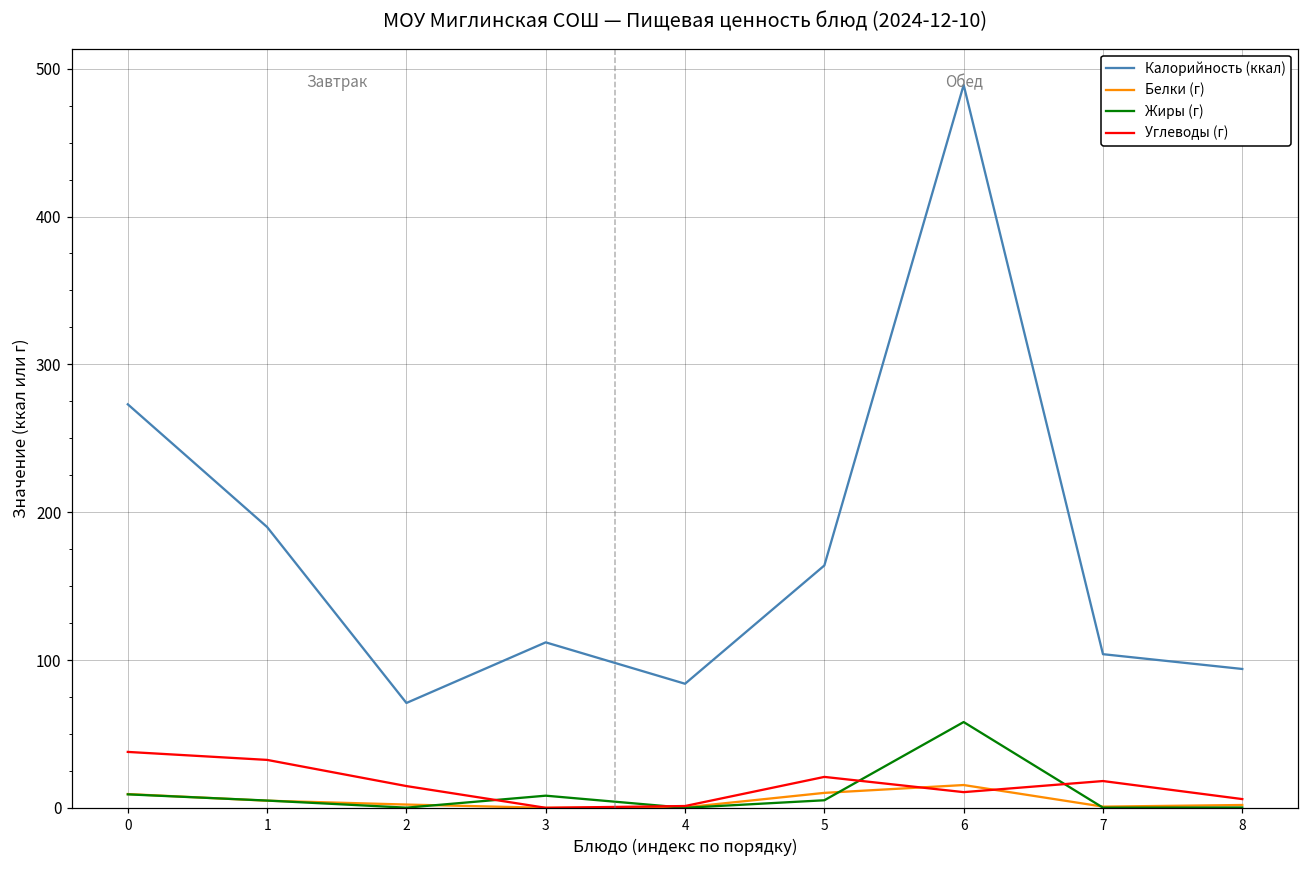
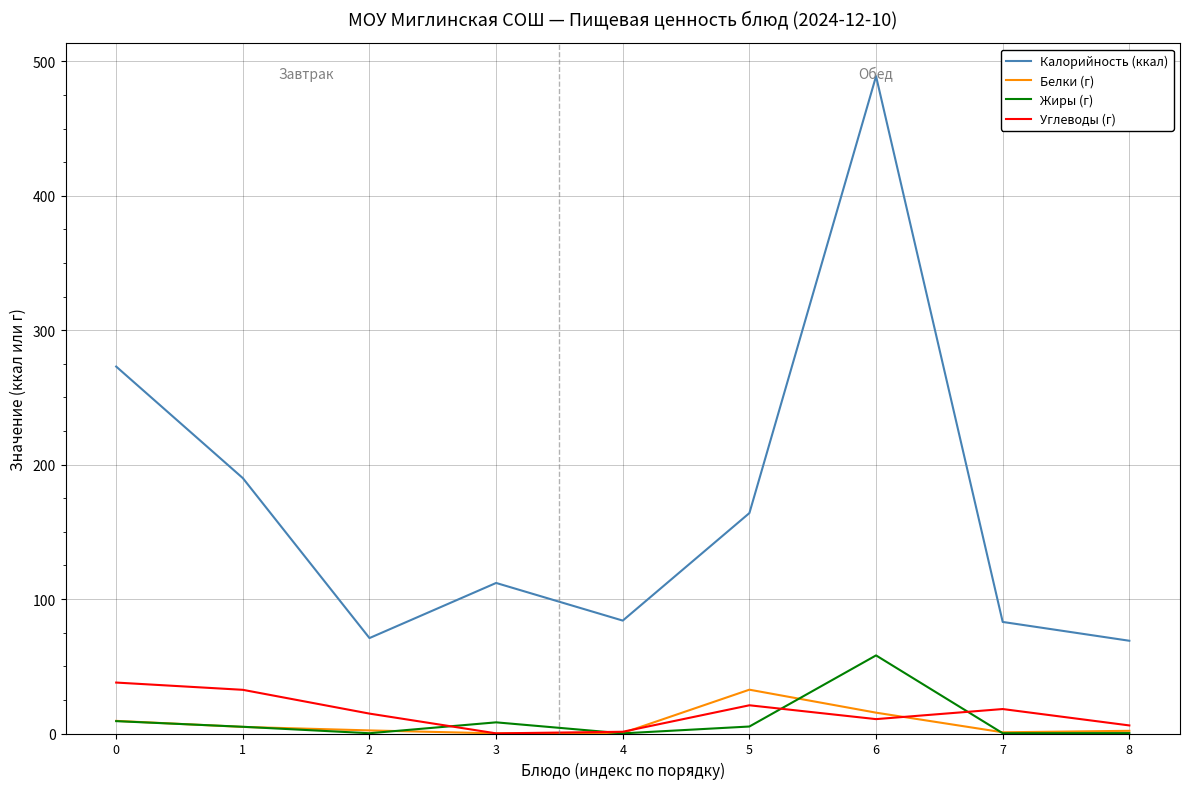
Белки (г), 5: 10 -> 33
Калорийность (ккал), 7: 104 -> 83
Калорийность (ккал), 8: 94 -> 69
